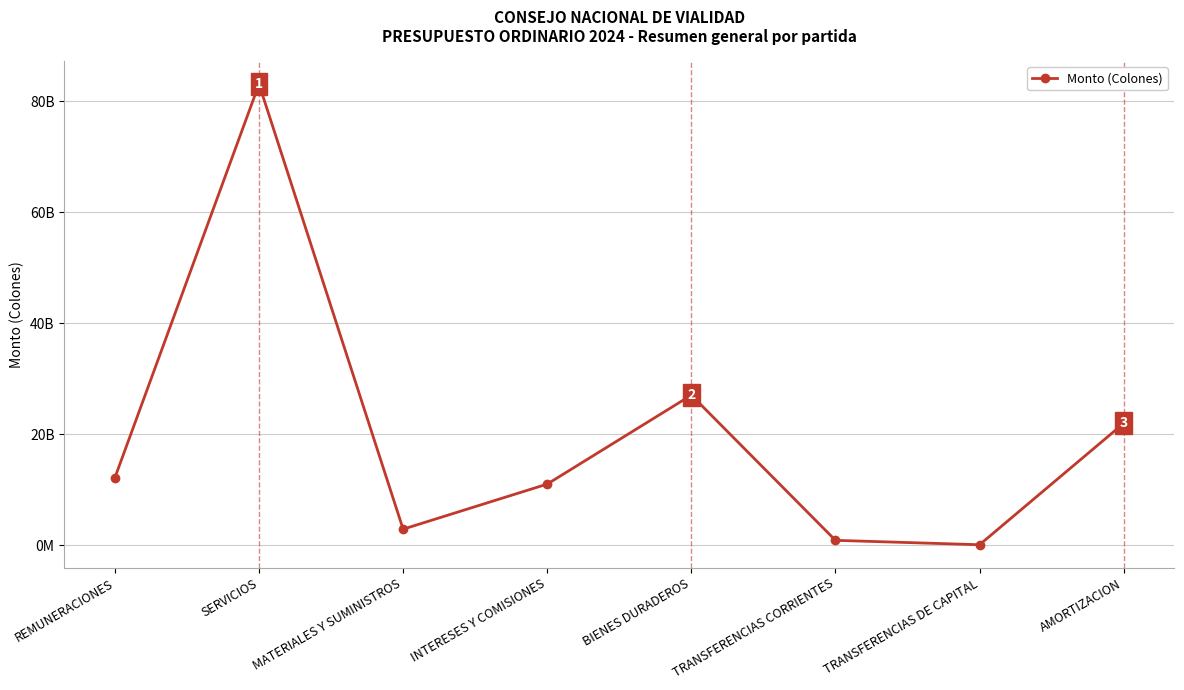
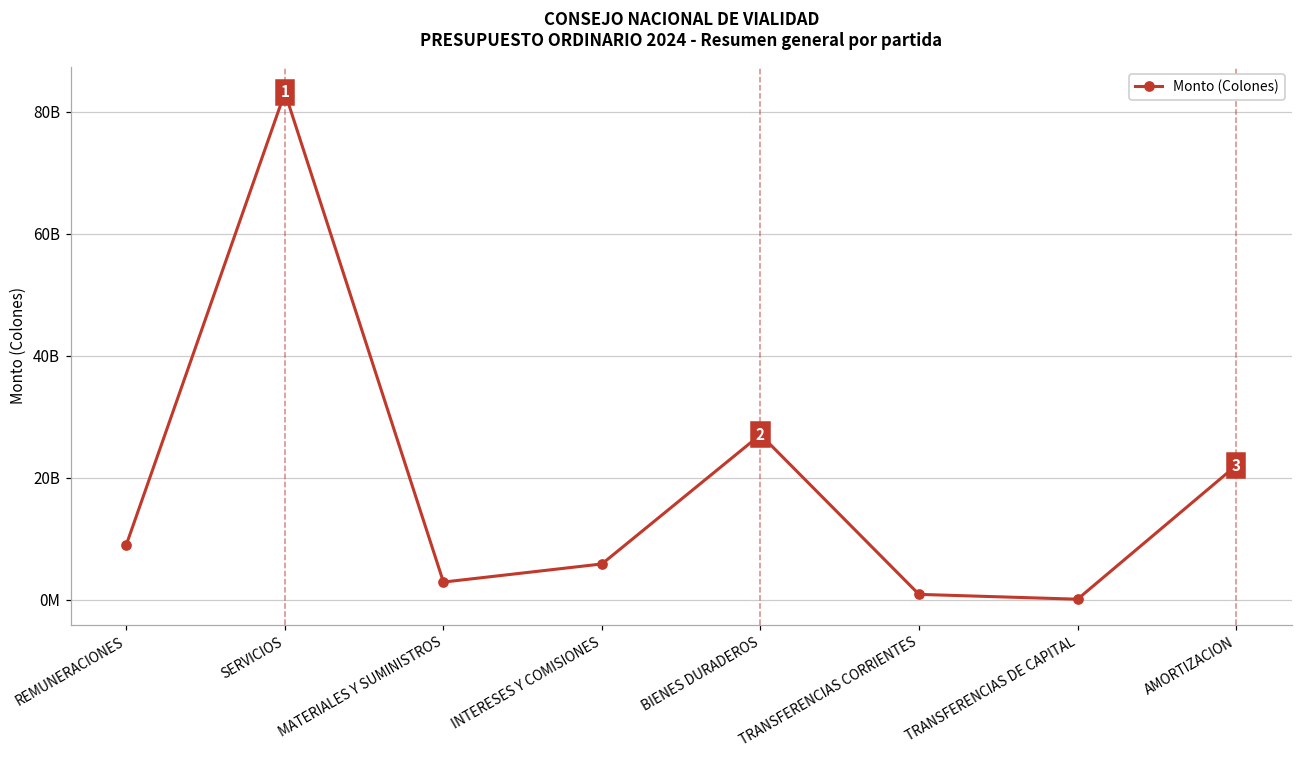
REMUNERACIONES: 12000000000 -> 9000000000
INTERESES Y COMISIONES: 11000000000 -> 6000000000
